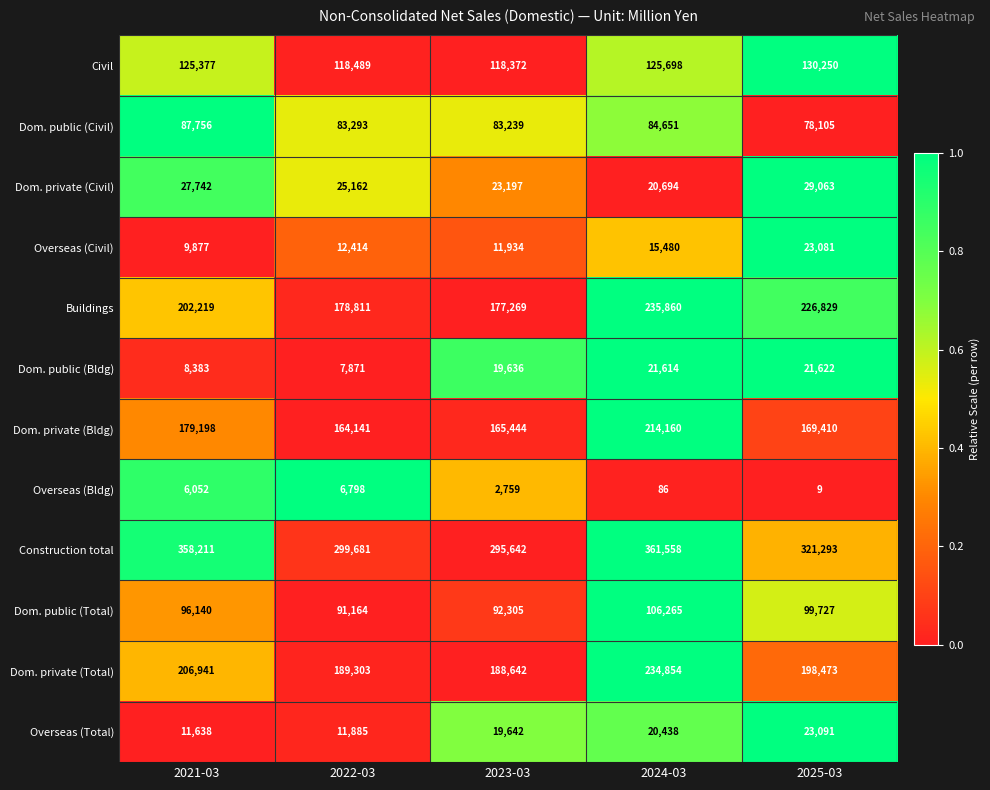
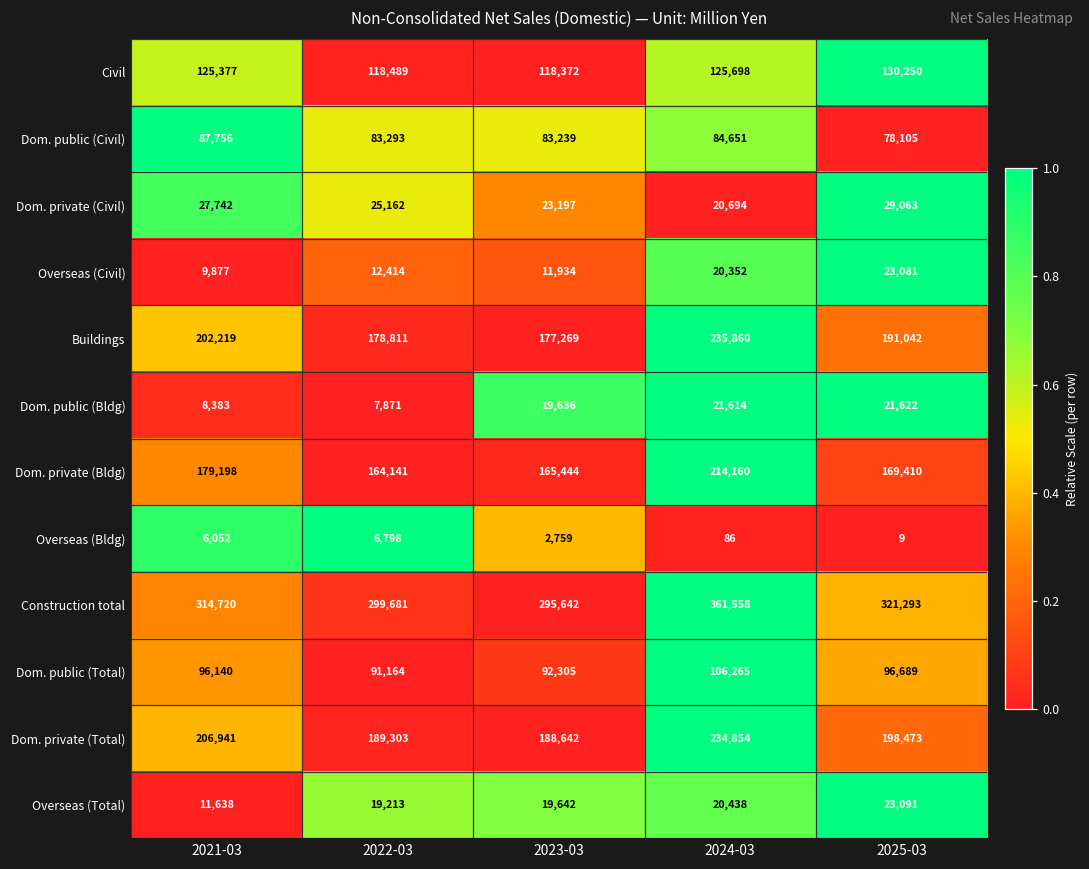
Overseas (Civil), 2024-03: 15,480 -> 20,352
Buildings, 2025-03: 226,829 -> 191,042
Construction total, 2021-03: 358,211 -> 314,720
Dom. public (Total), 2025-03: 99,727 -> 96,689
Overseas (Total), 2022-03: 11,885 -> 19,213
